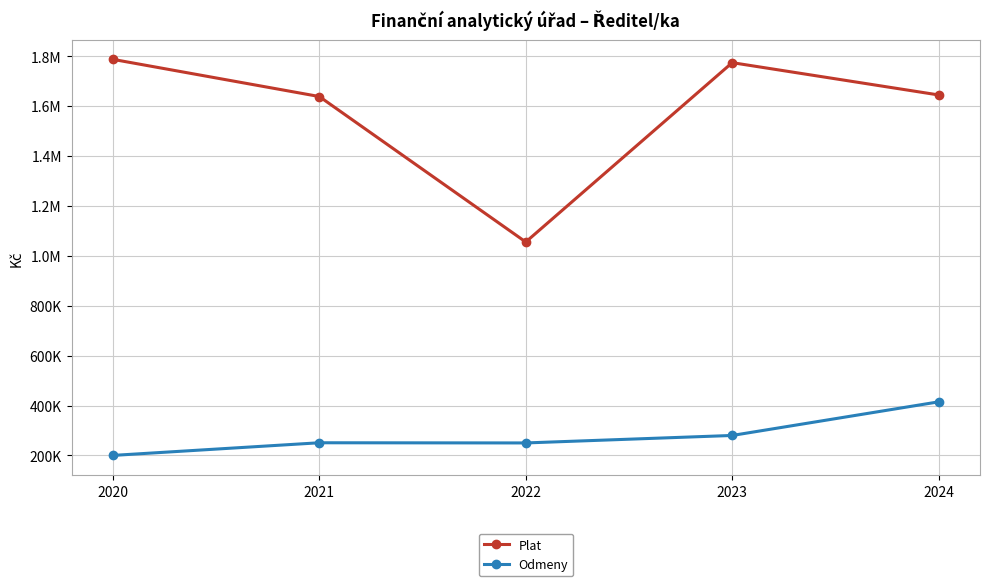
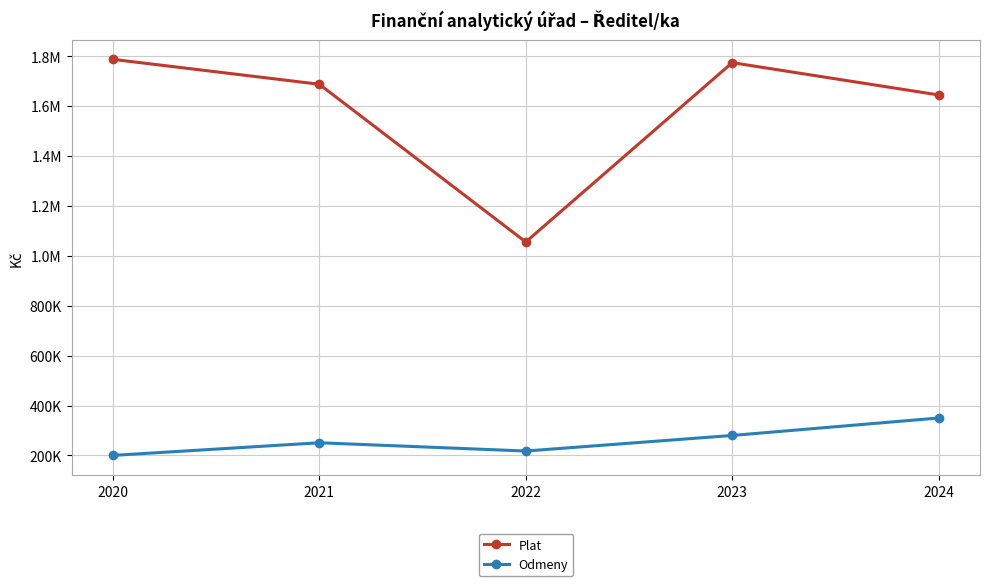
Plat, 2021: 1640000 -> 1690000
Odmeny, 2022: 250000 -> 220000
Odmeny, 2024: 410000 -> 350000
